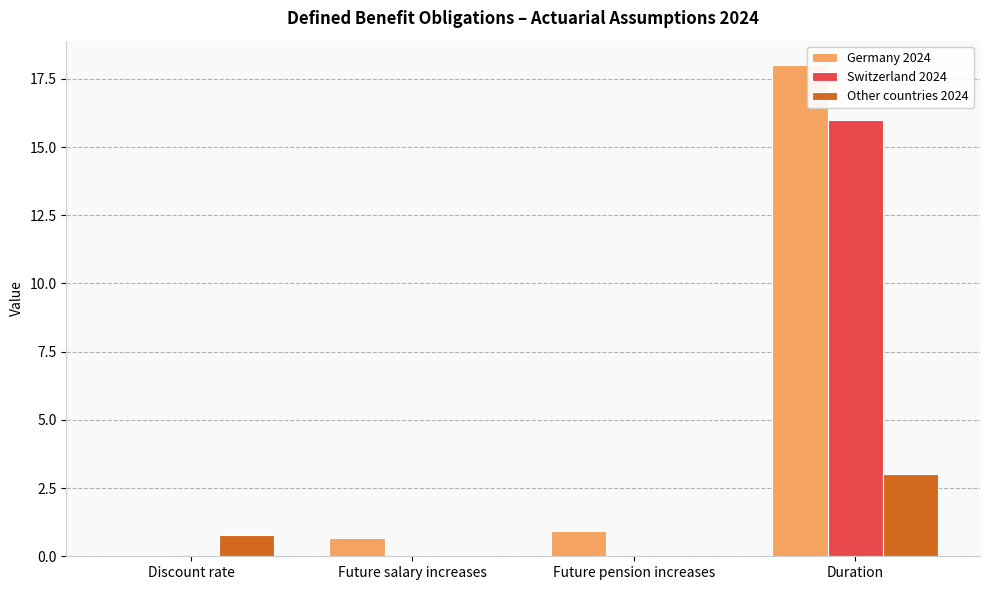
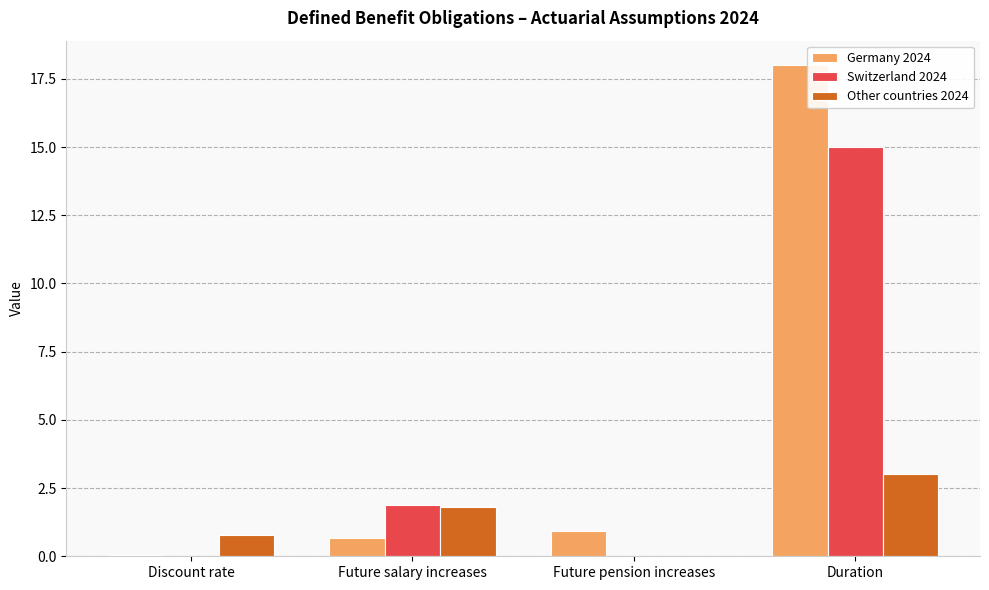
Switzerland 2024, Future salary increases: 0.0 -> 1.9
Other countries 2024, Future salary increases: 0.0 -> 1.8
Switzerland 2024, Duration: 16 -> 15
